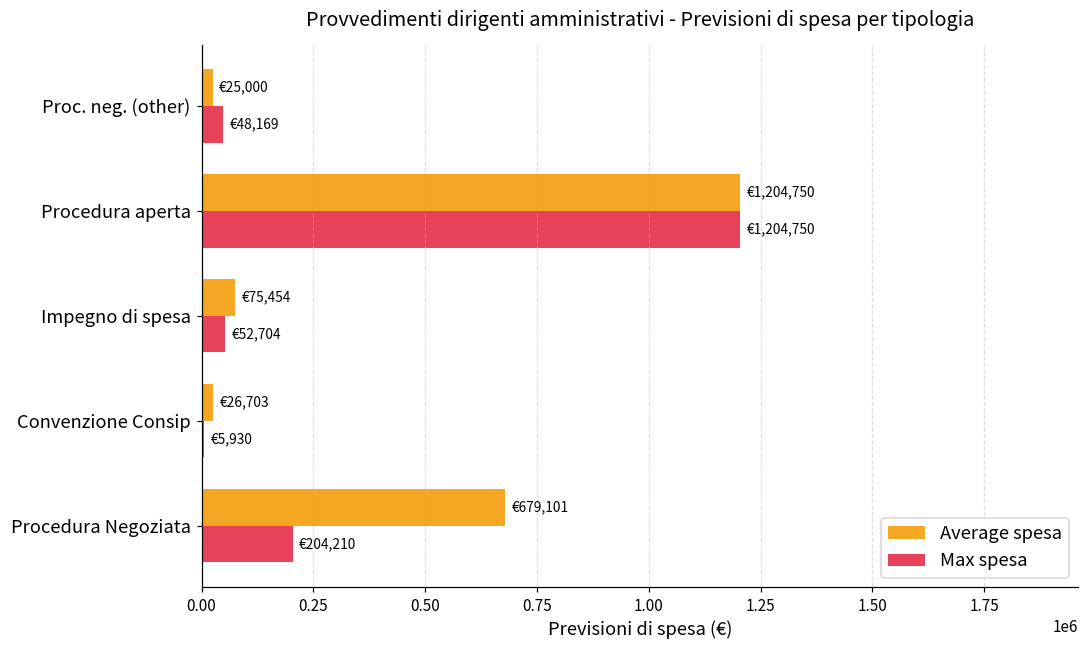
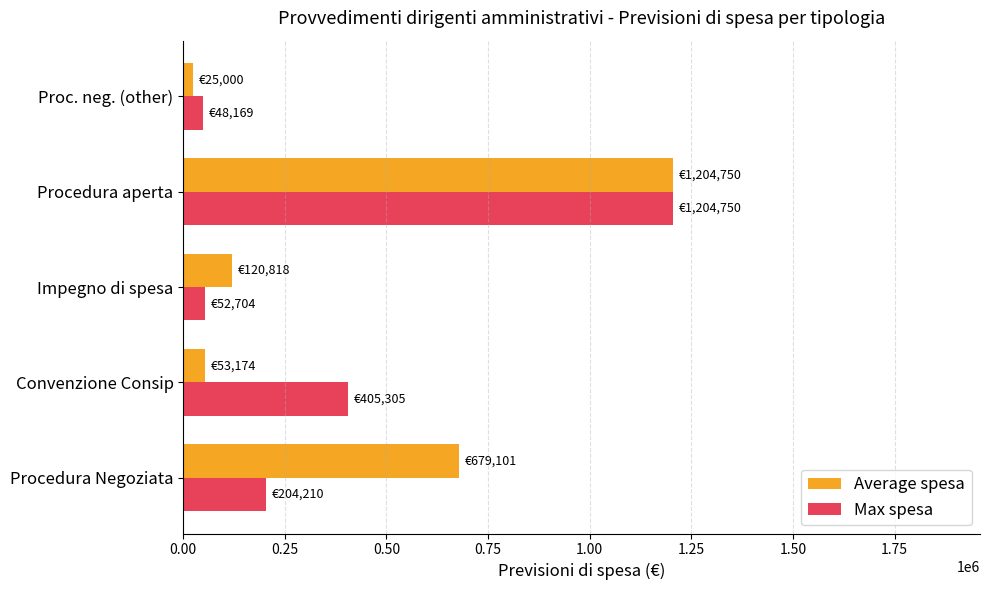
Average spesa, Impegno di spesa: €75,454 -> €120,818
Average spesa, Convenzione Consip: €26,703 -> €53,174
Max spesa, Convenzione Consip: €5,930 -> €405,305
